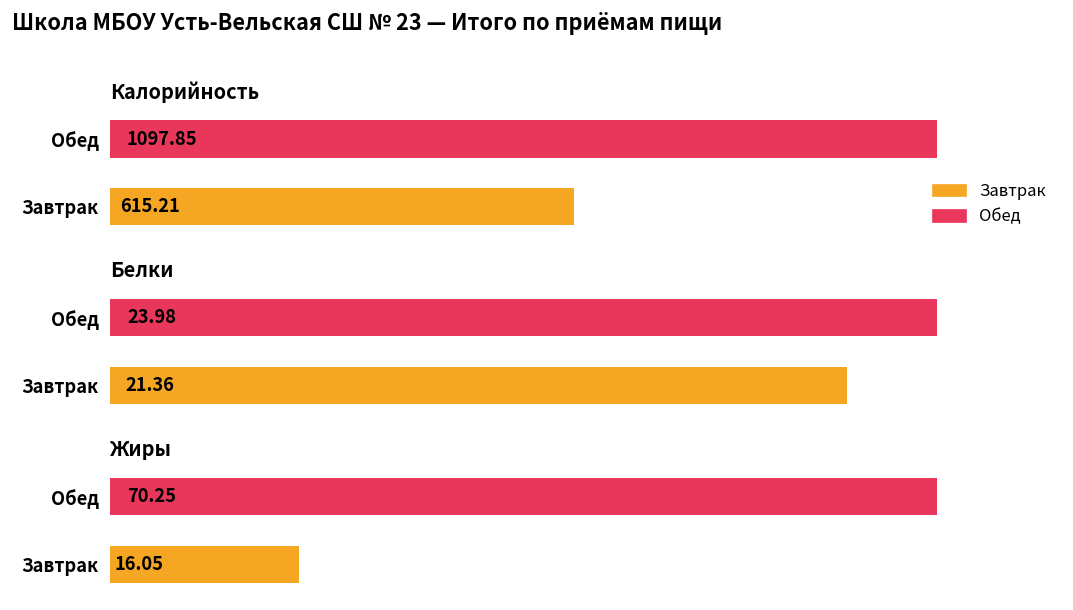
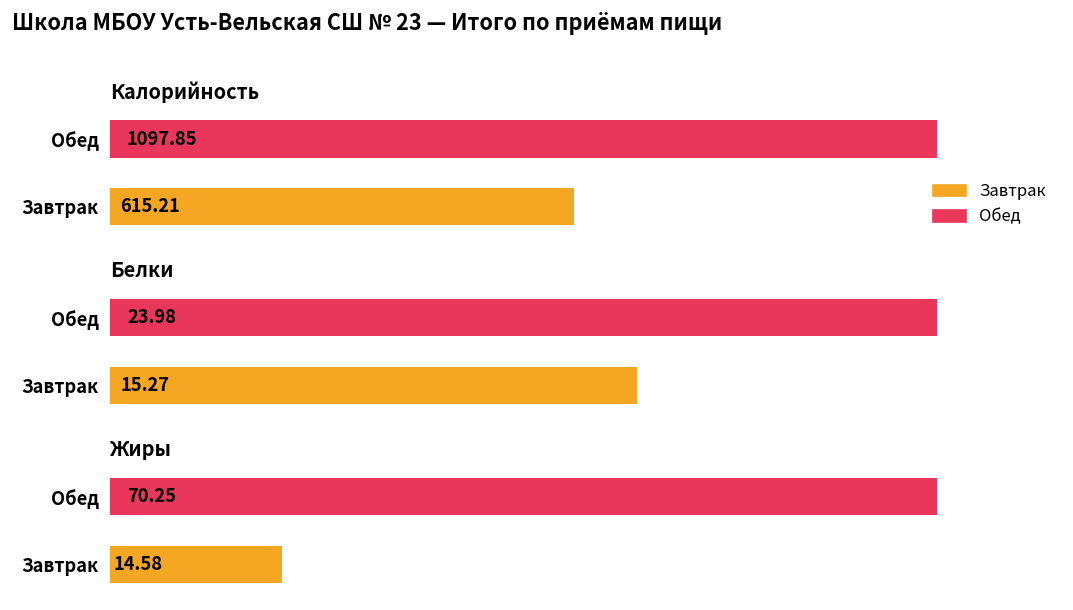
Белки, Завтрак: 21.36 -> 15.27
Жиры, Завтрак: 16.05 -> 14.58
